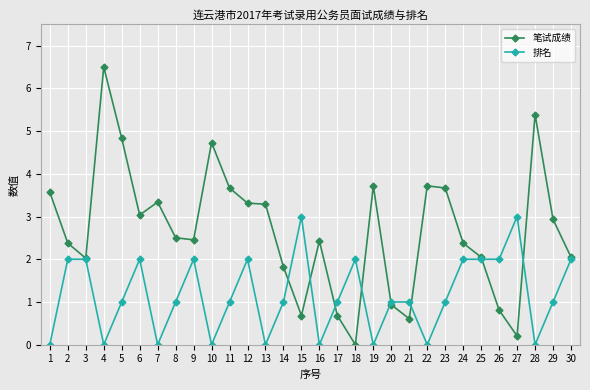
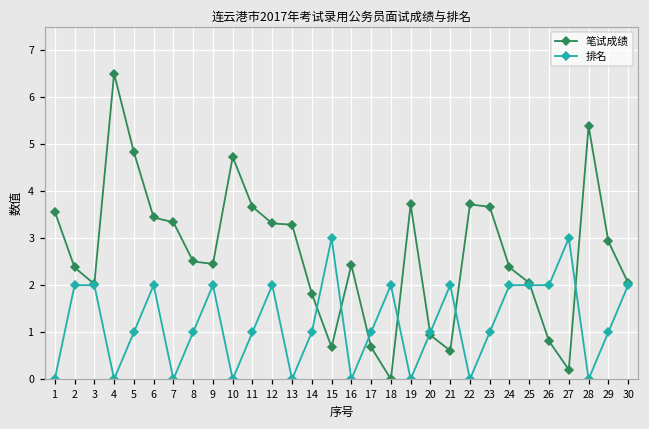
笔试成绩, 6: 3.0 -> 3.4
排名, 21: 1.0 -> 2.0
